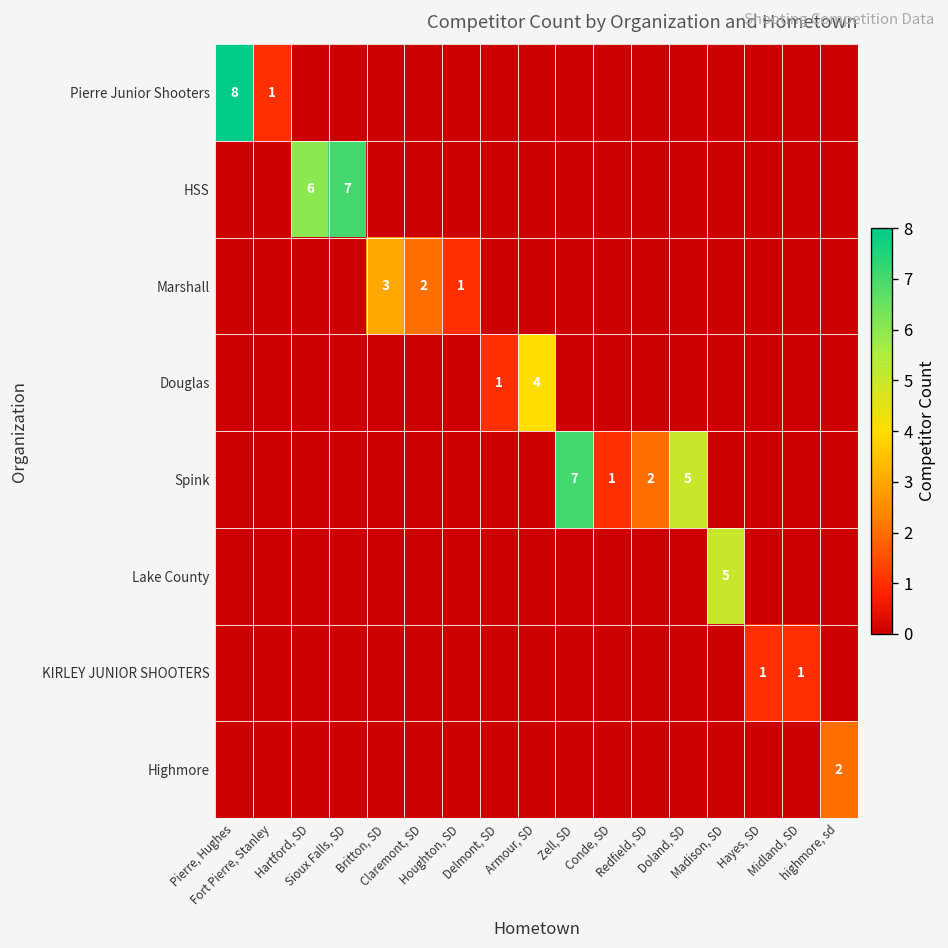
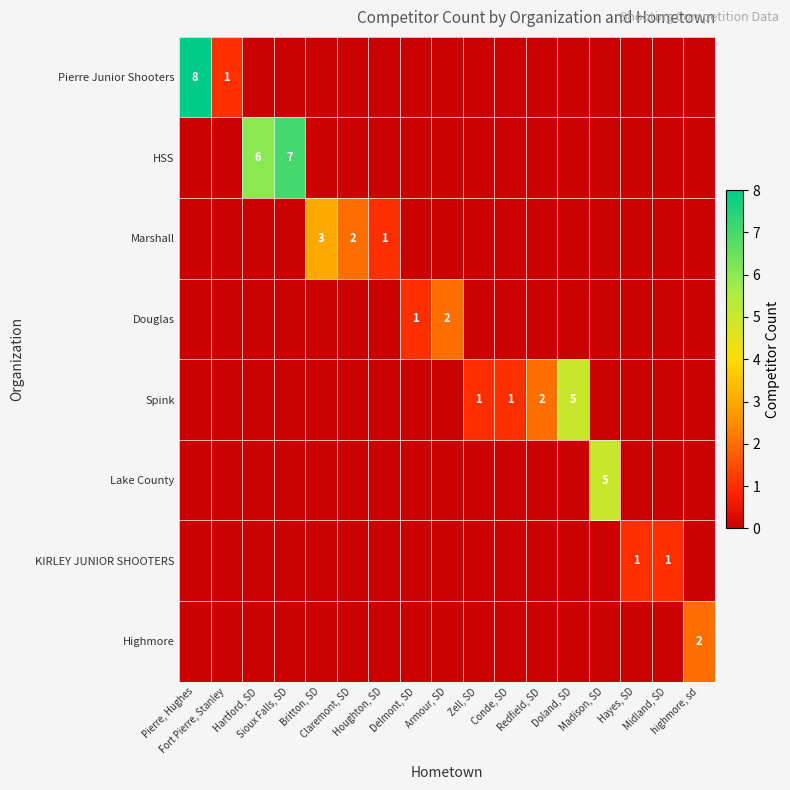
Douglas, Armour, SD: 4 -> 2
Spink, Zell, SD: 7 -> 1
